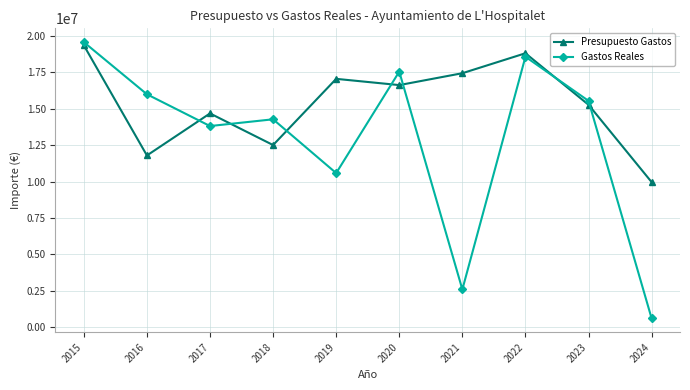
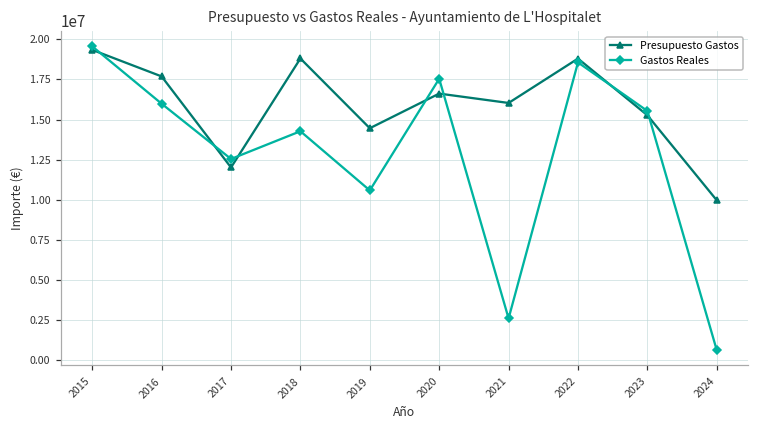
Presupuesto Gastos, 2016: 11800000 -> 17700000
Presupuesto Gastos, 2017: 14700000 -> 12000000
Gastos Reales, 2017: 13800000 -> 12500000
Presupuesto Gastos, 2018: 12500000 -> 18800000
Presupuesto Gastos, 2019: 17000000 -> 14500000
Presupuesto Gastos, 2021: 17400000 -> 16000000
